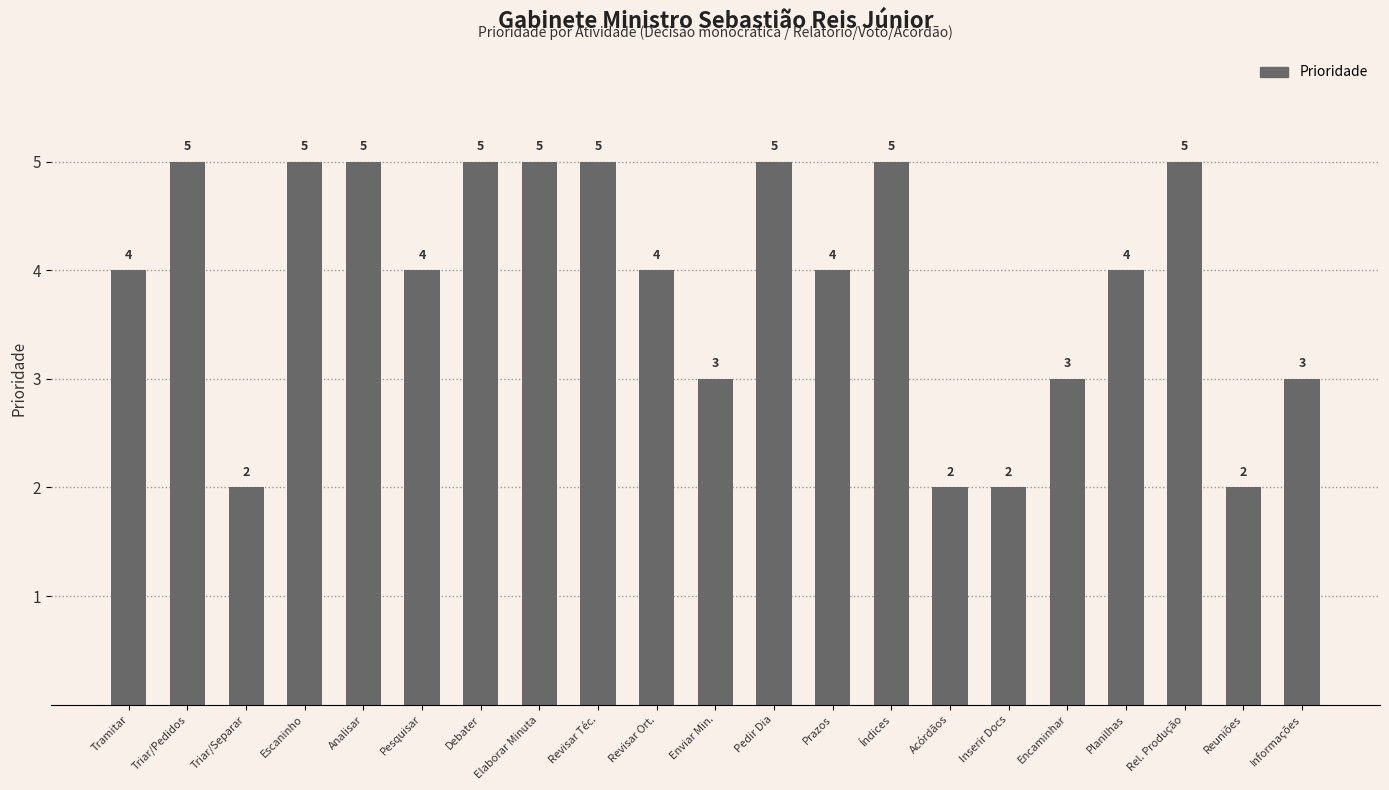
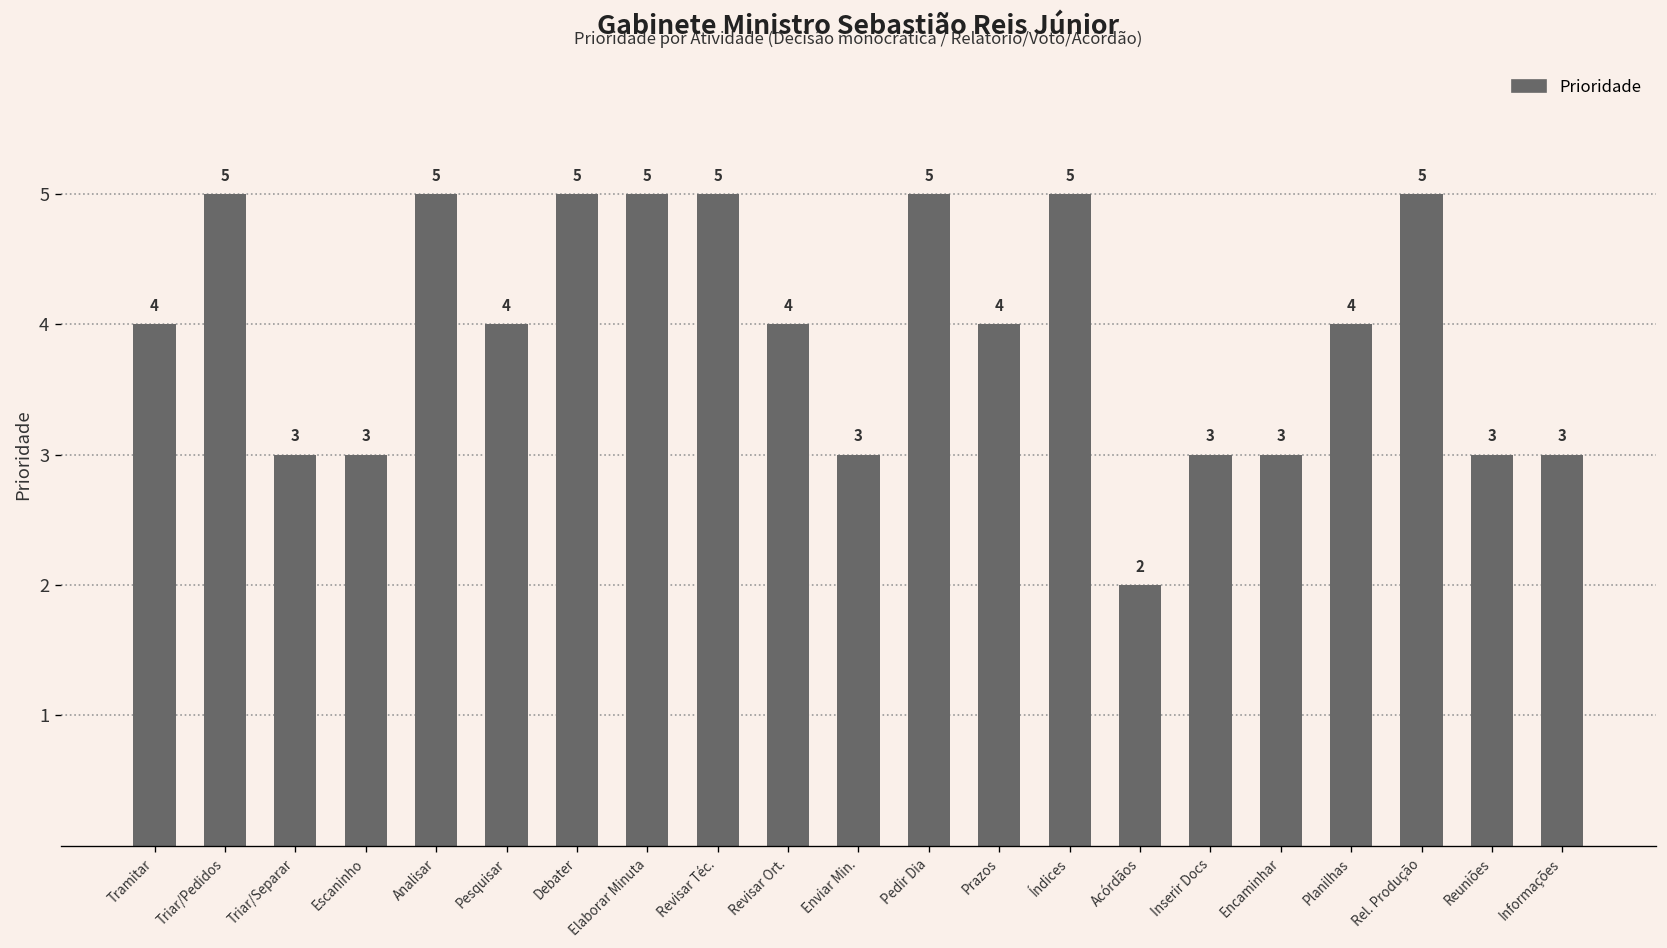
Triar/Separar: 2 -> 3
Escaninho: 5 -> 3
Inserir Docs: 2 -> 3
Reuniões: 2 -> 3
